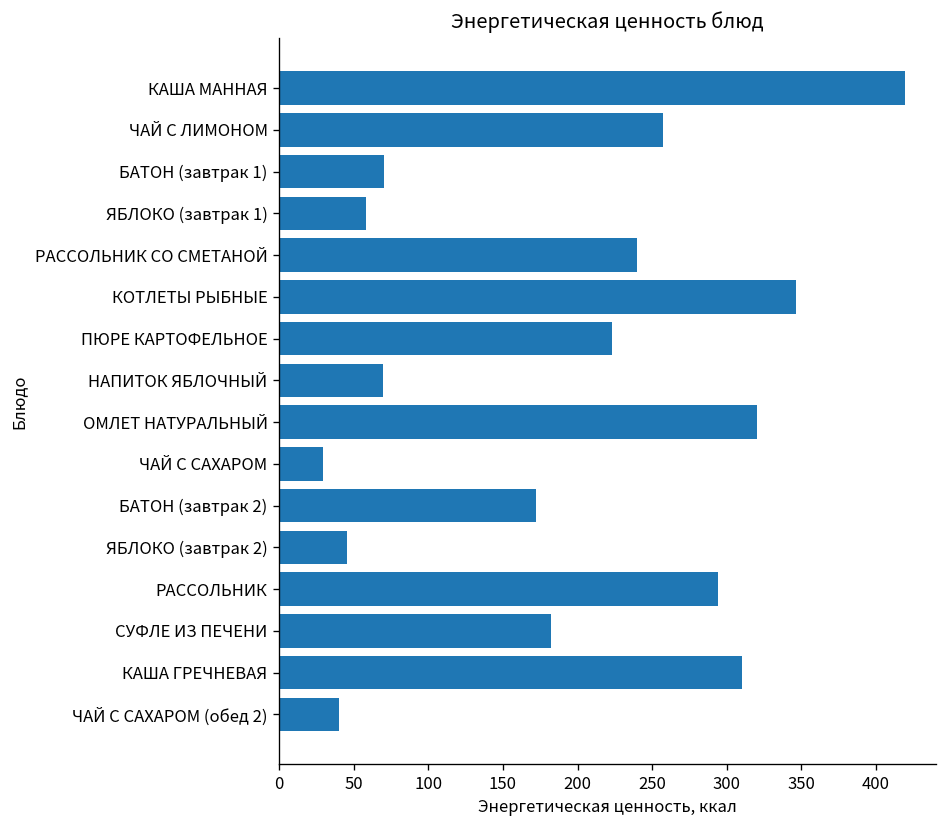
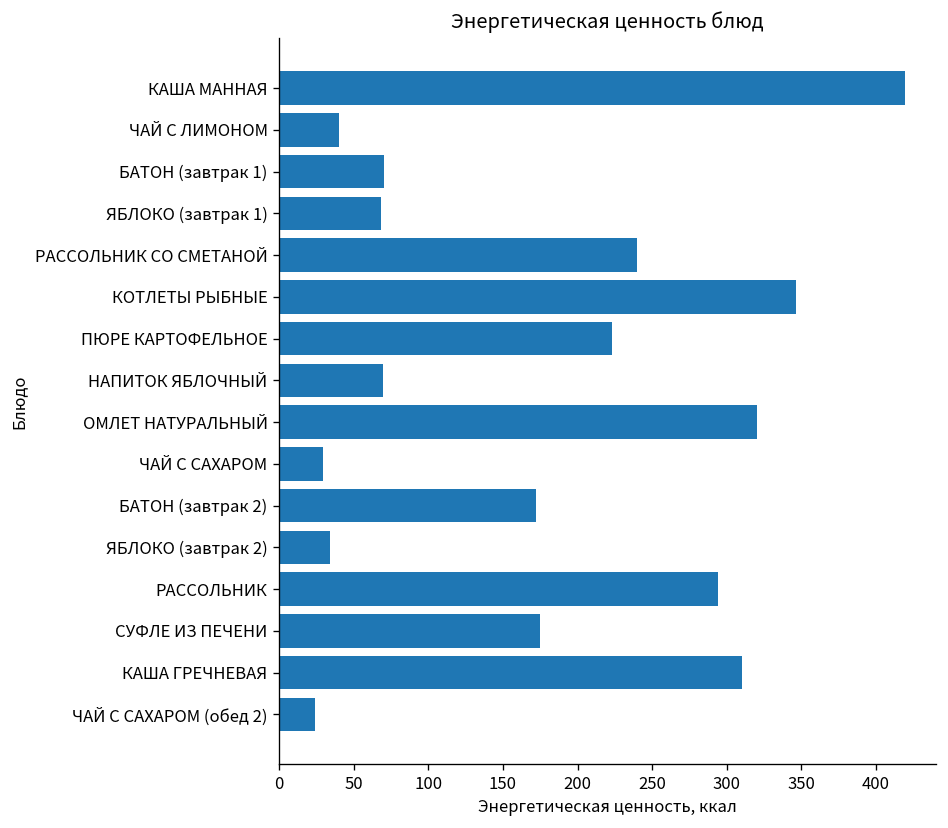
ЧАЙ С ЛИМОНОМ: 257 -> 40
ЯБЛОКО (завтрак 1): 58 -> 68
ЯБЛОКО (завтрак 2): 46 -> 34
СУФЛЕ ИЗ ПЕЧЕНИ: 182 -> 175
ЧАЙ С САХАРОМ (обед 2): 40 -> 24
